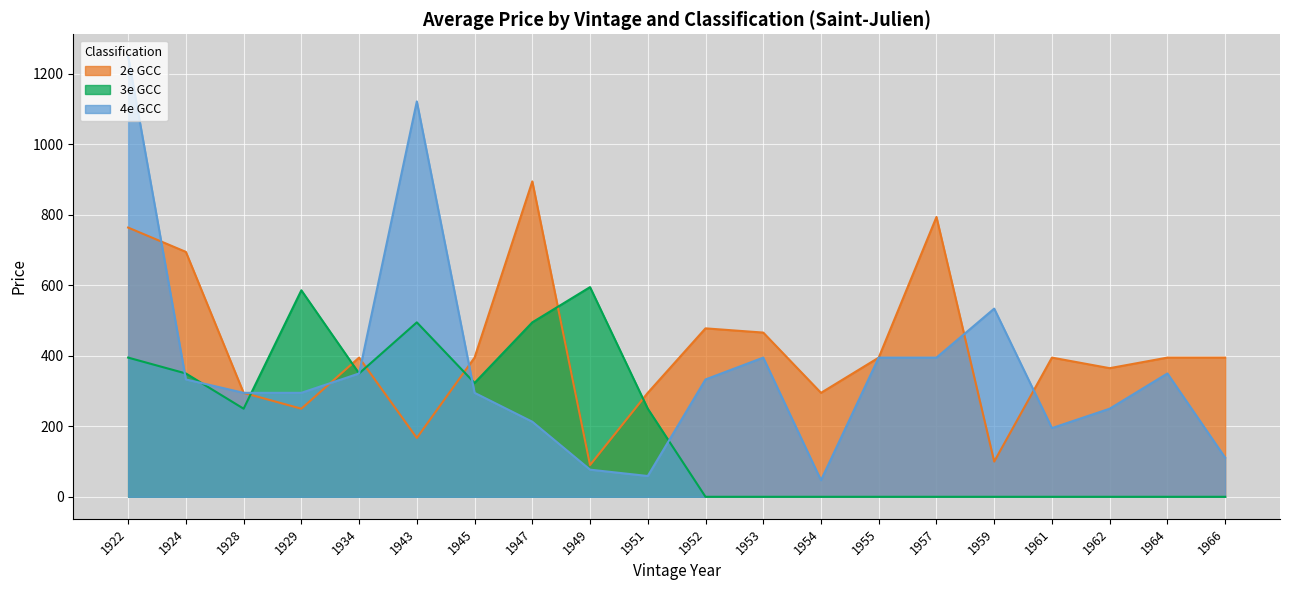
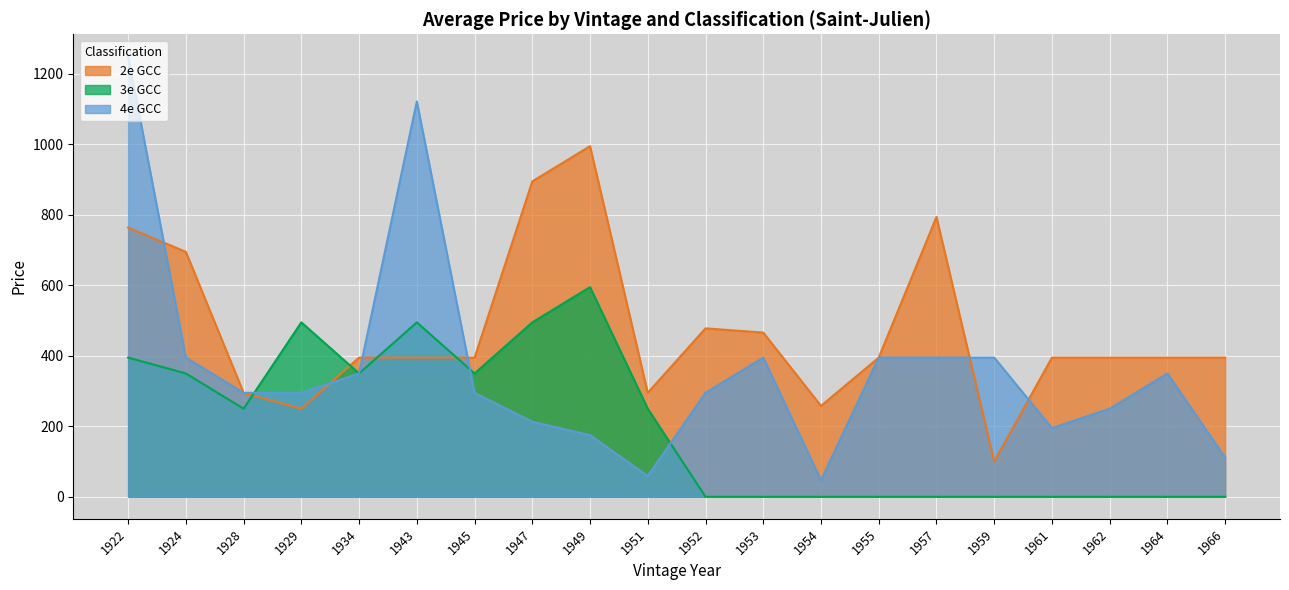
4e GCC, 1924: 330 -> 400
3e GCC, 1929: 590 -> 500
2e GCC, 1943: 170 -> 400
3e GCC, 1945: 320 -> 350
2e GCC, 1949: 90 -> 1000
4e GCC, 1949: 80 -> 180
4e GCC, 1952: 330 -> 300
2e GCC, 1954: 300 -> 260
4e GCC, 1959: 530 -> 400
2e GCC, 1962: 370 -> 400
